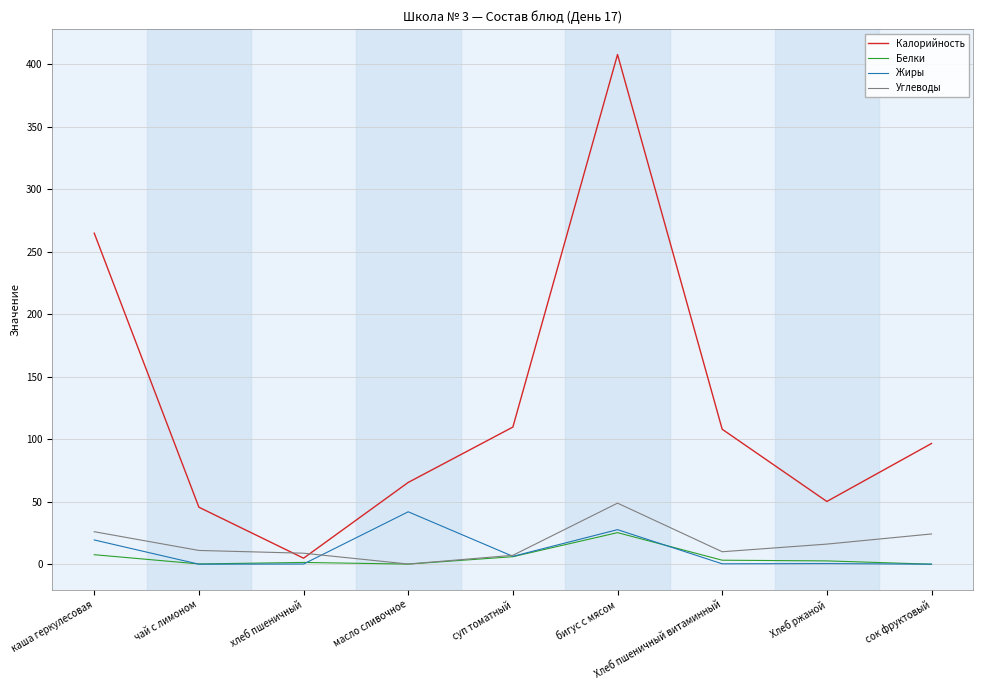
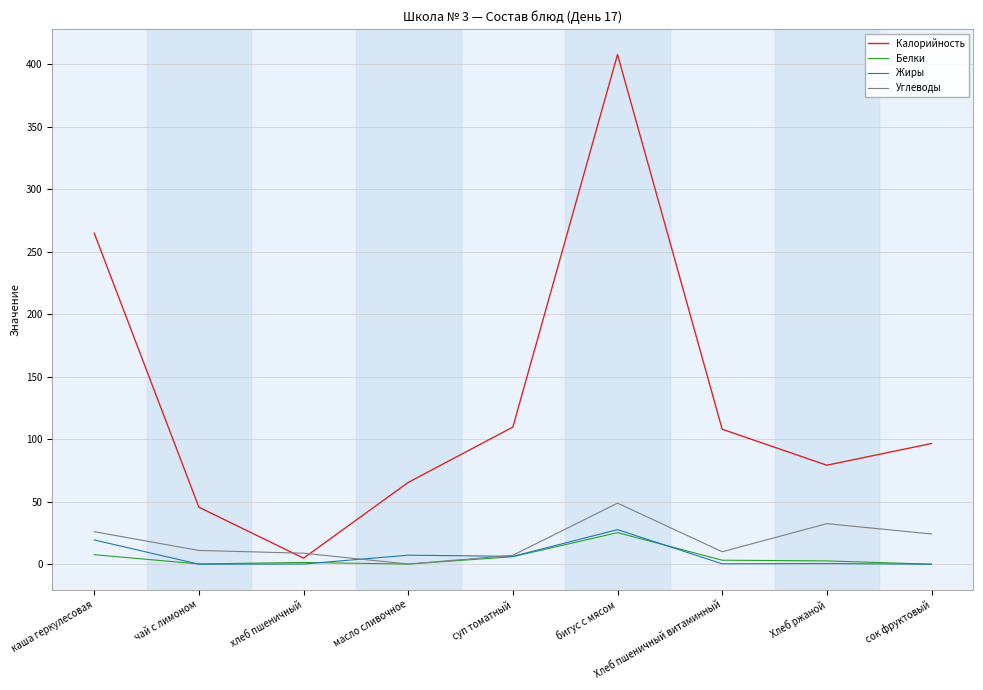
Жиры, масло сливочное: 42 -> 7
Калорийность, Хлеб ржаной: 50 -> 79
Углеводы, Хлеб ржаной: 16 -> 32
